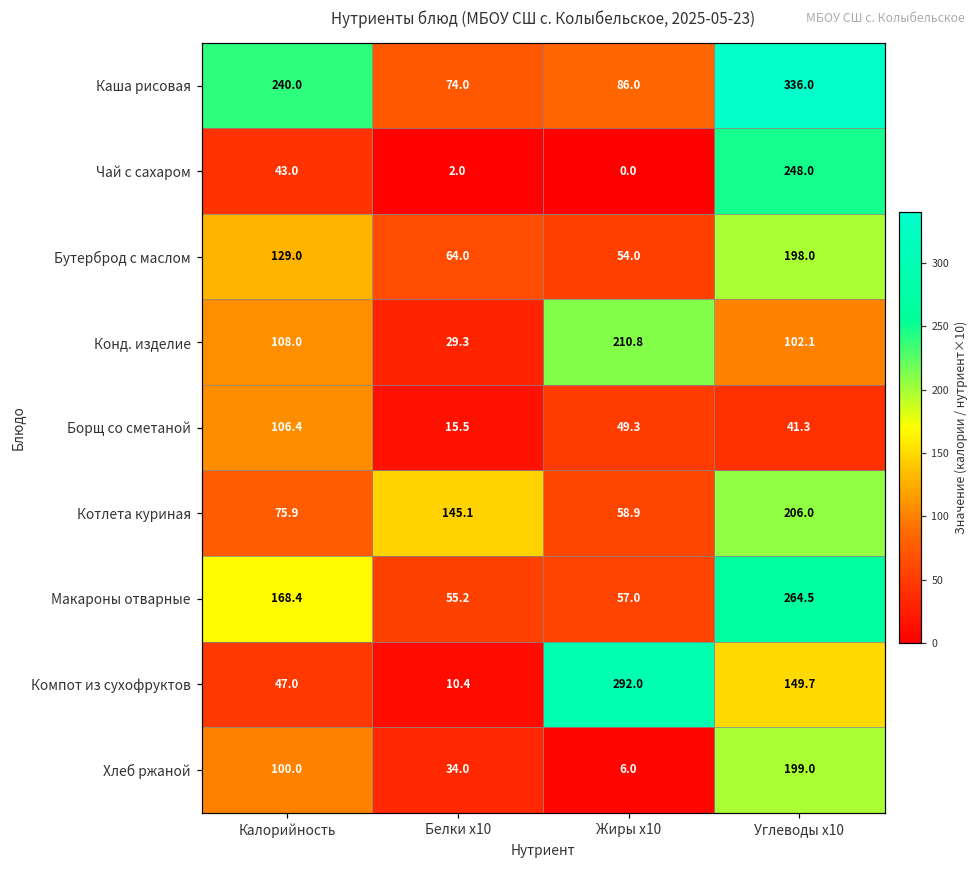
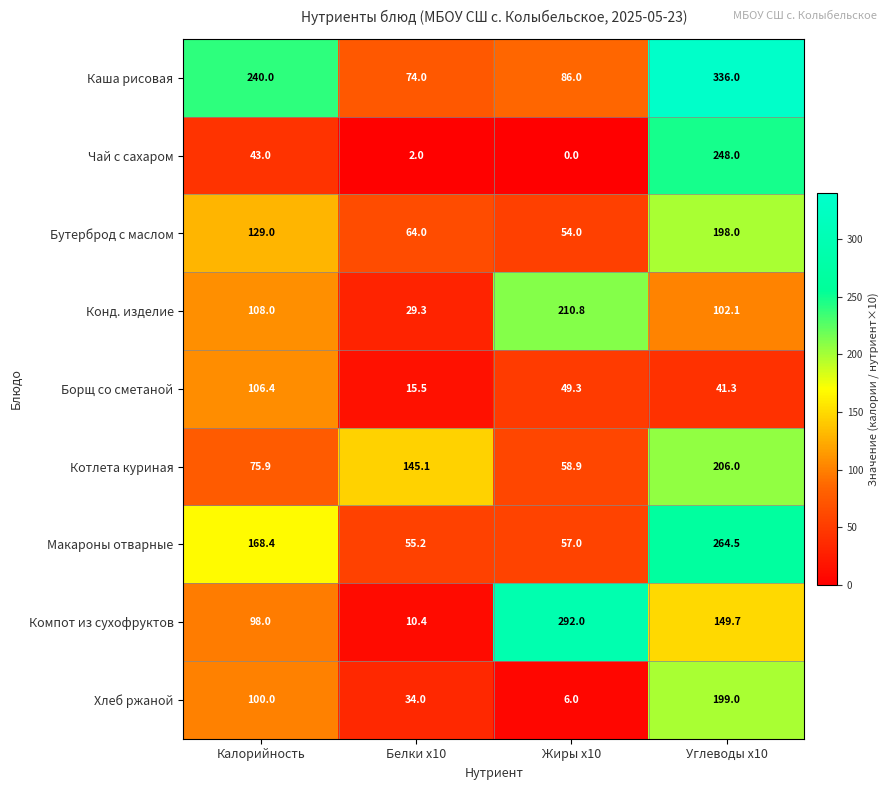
Компот из сухофруктов, Калорийность: 47.0 -> 98.0
